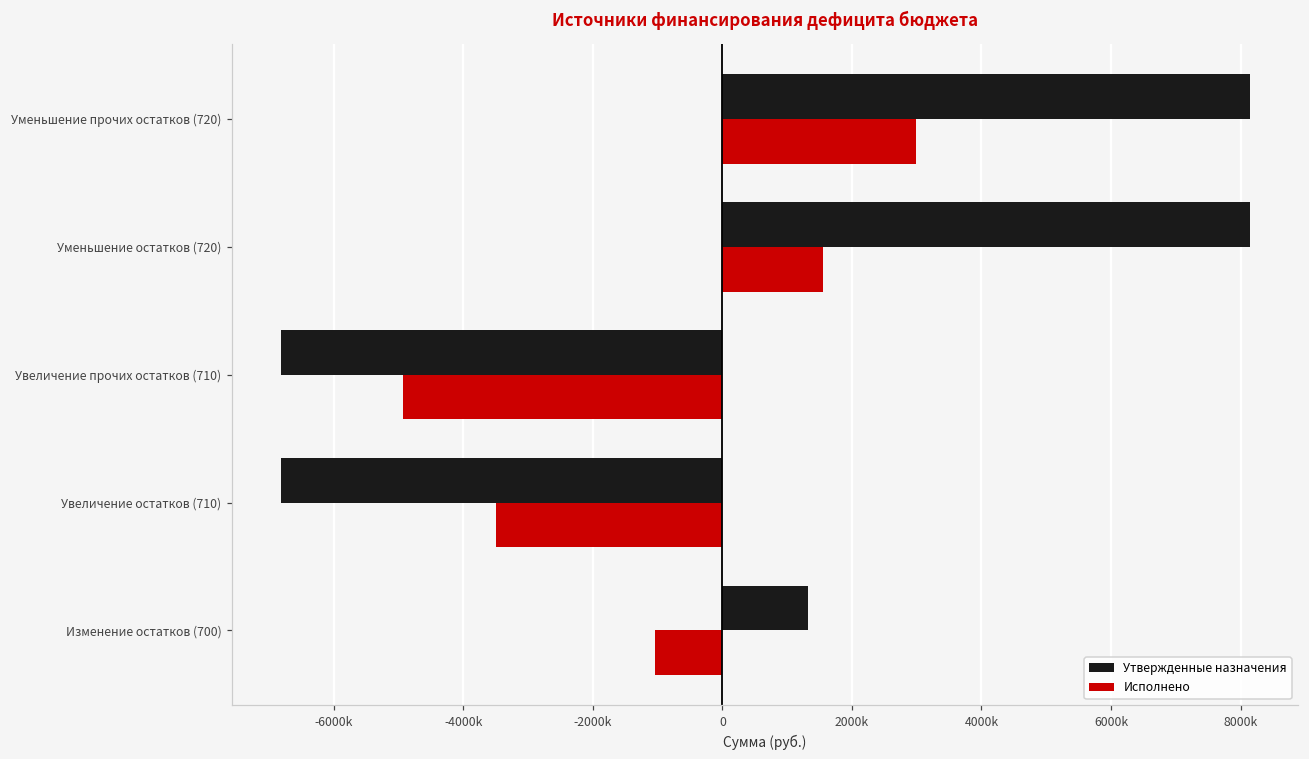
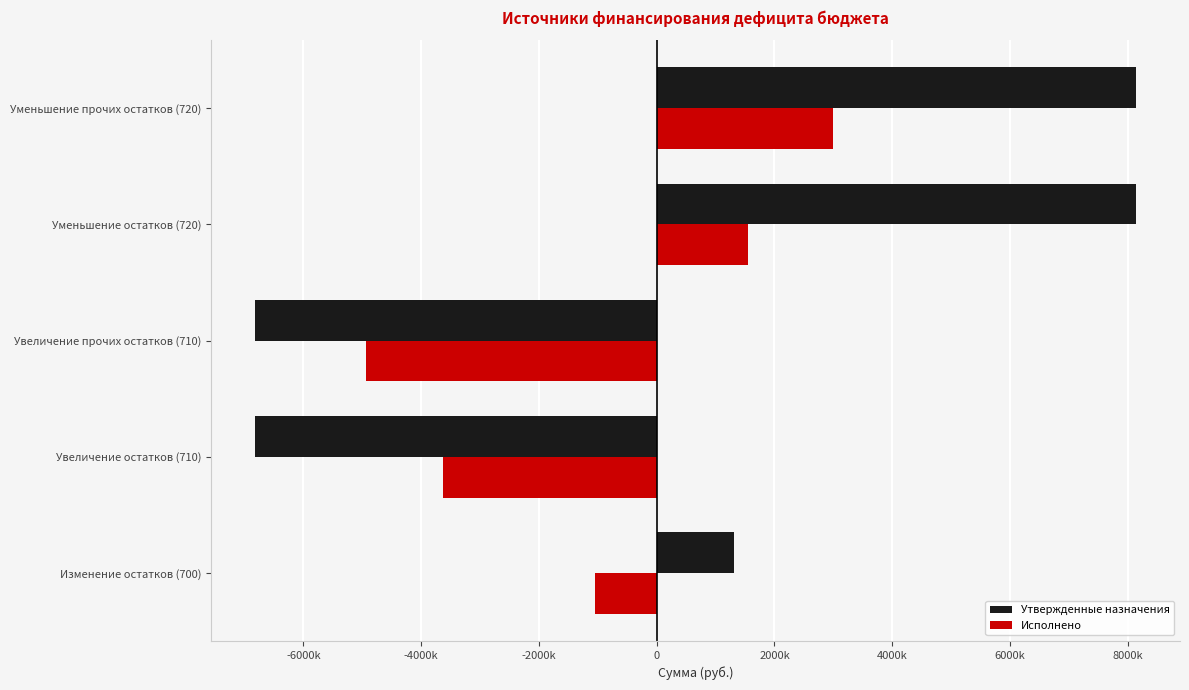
Исполнено, Увеличение остатков (710): -3500000 -> -3600000
